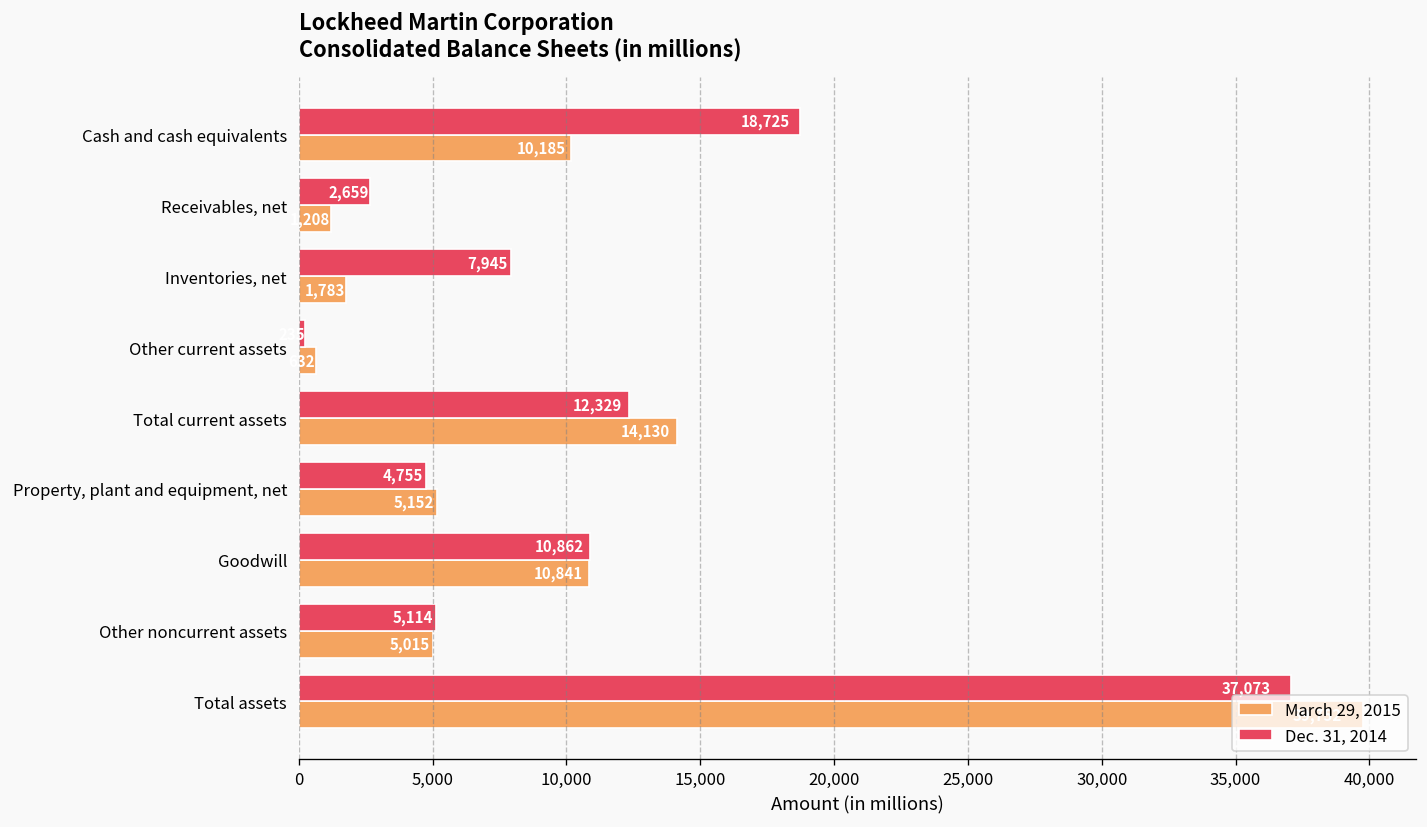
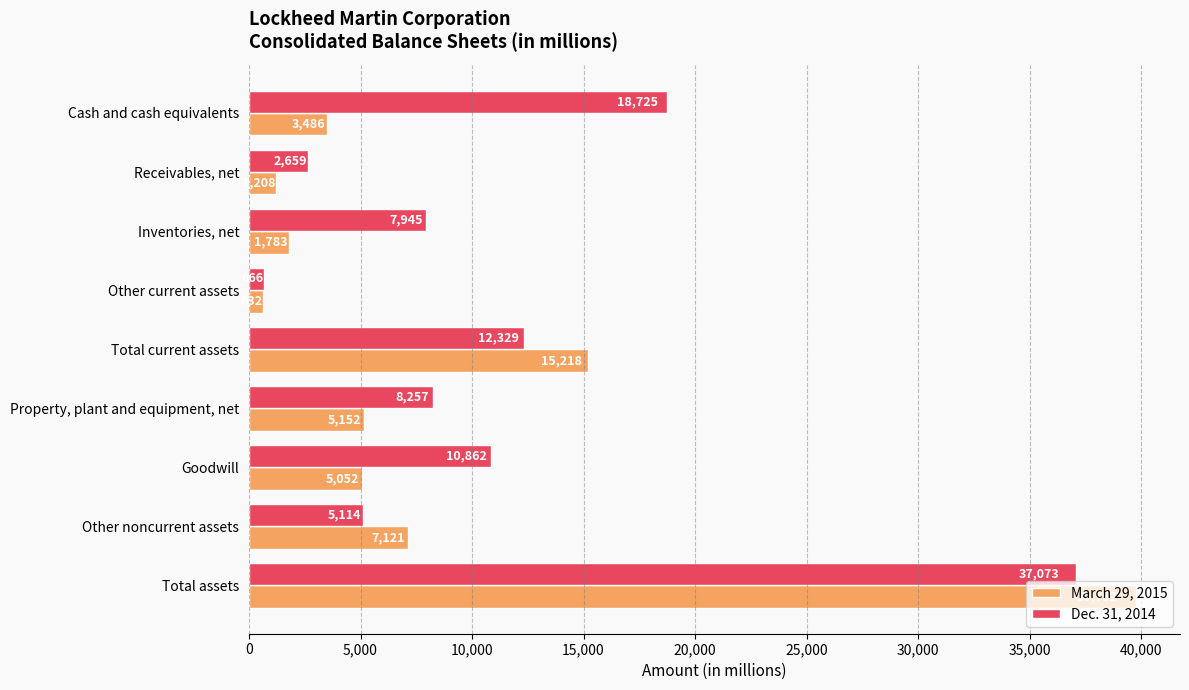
March 29, 2015, Cash and cash equivalents: 10,185 -> 3,486
Dec. 31, 2014, Other current assets: 200 -> 700
March 29, 2015, Total current assets: 14,130 -> 15,218
Dec. 31, 2014, Property, plant and equipment, net: 4,755 -> 8,257
March 29, 2015, Goodwill: 10,841 -> 5,052
March 29, 2015, Other noncurrent assets: 5,015 -> 7,121
